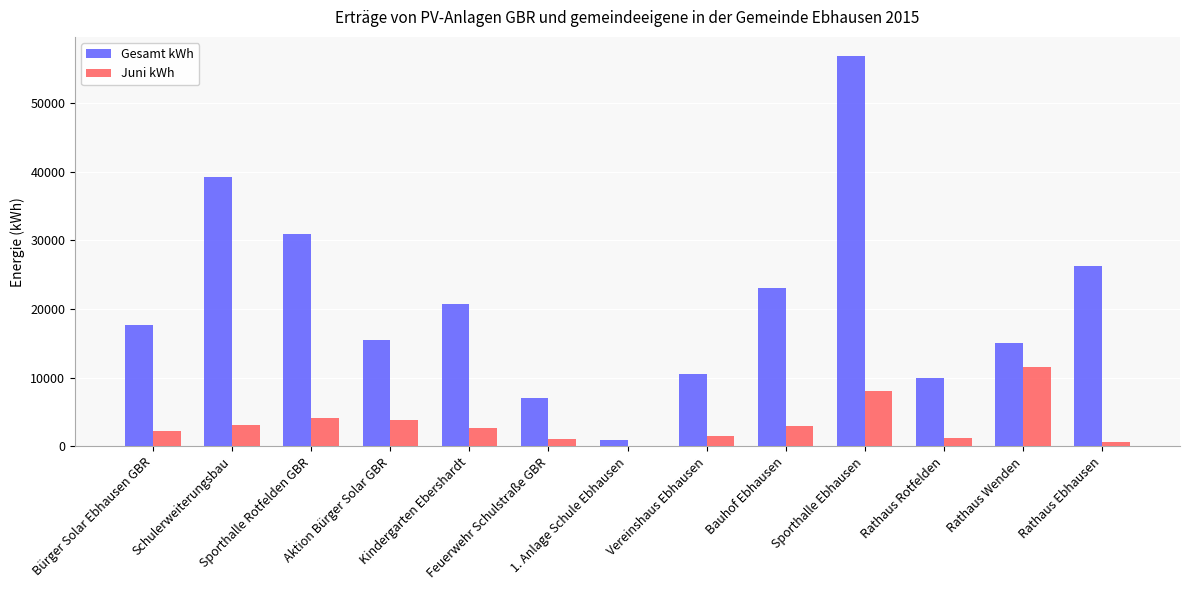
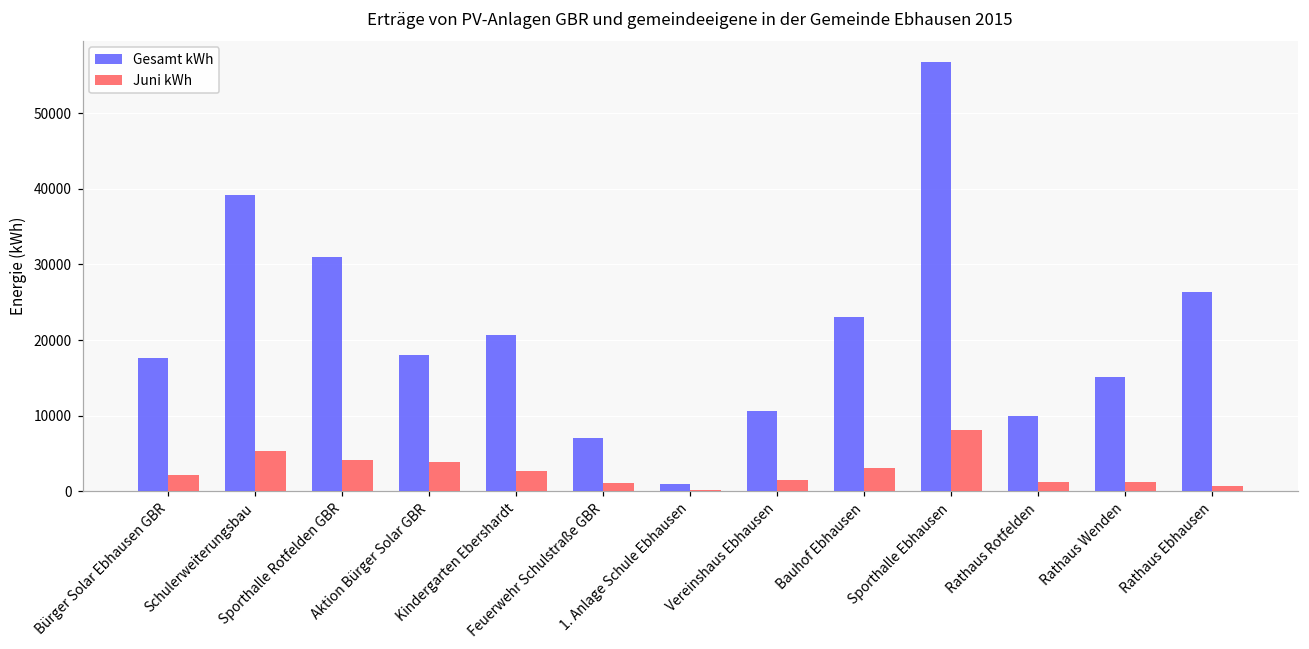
Juni kWh, Schulerweiterungsbau: 3000 -> 5000
Gesamt kWh, Aktion Bürger Solar GBR: 16000 -> 18000
Juni kWh, Rathaus Wenden: 12000 -> 1000
